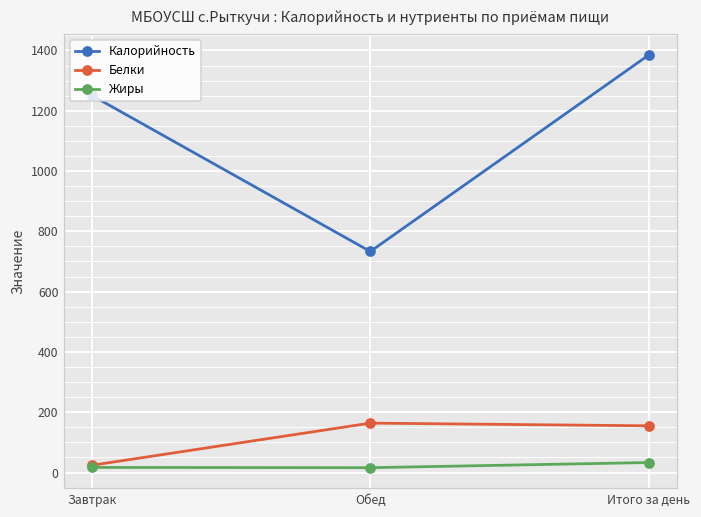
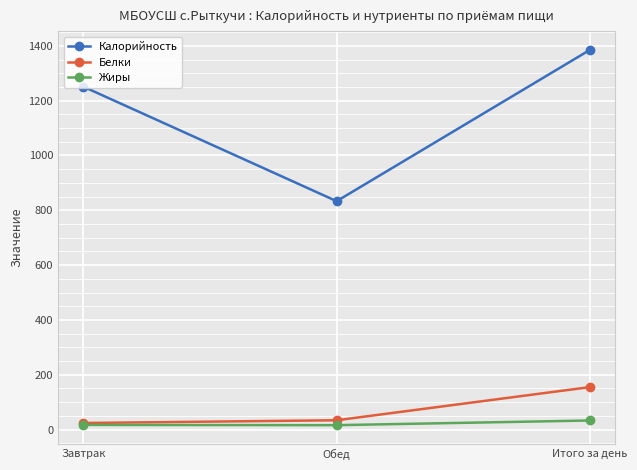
Калорийность, Обед: 730 -> 830
Белки, Обед: 160 -> 30
